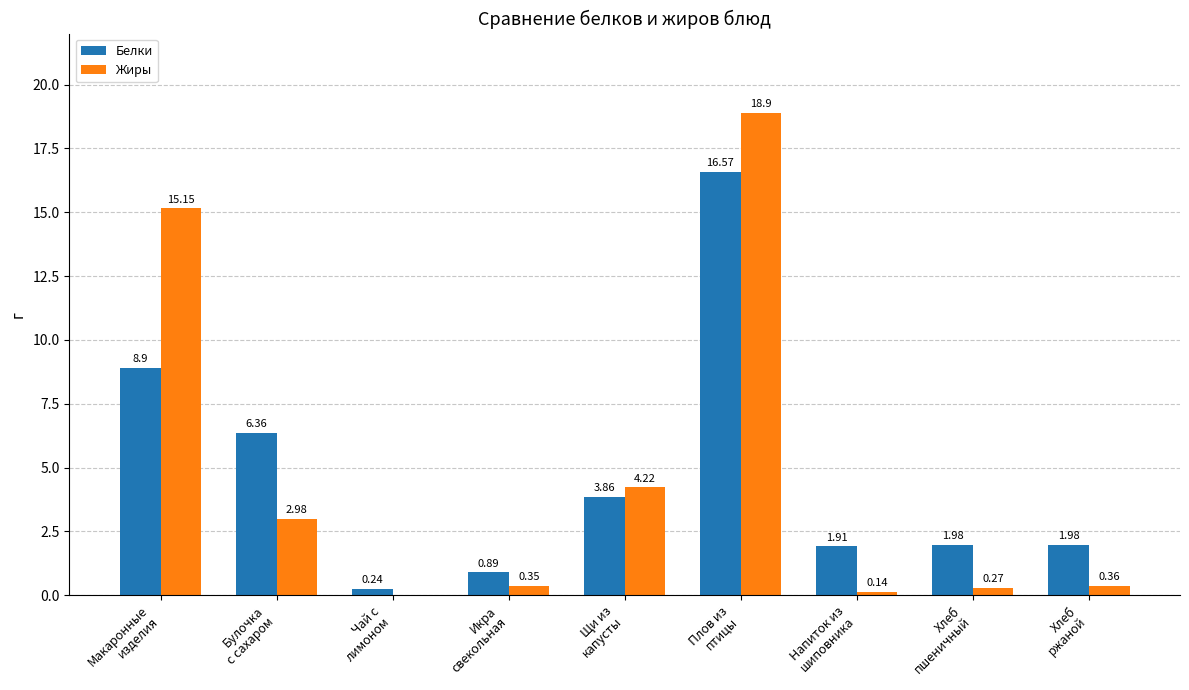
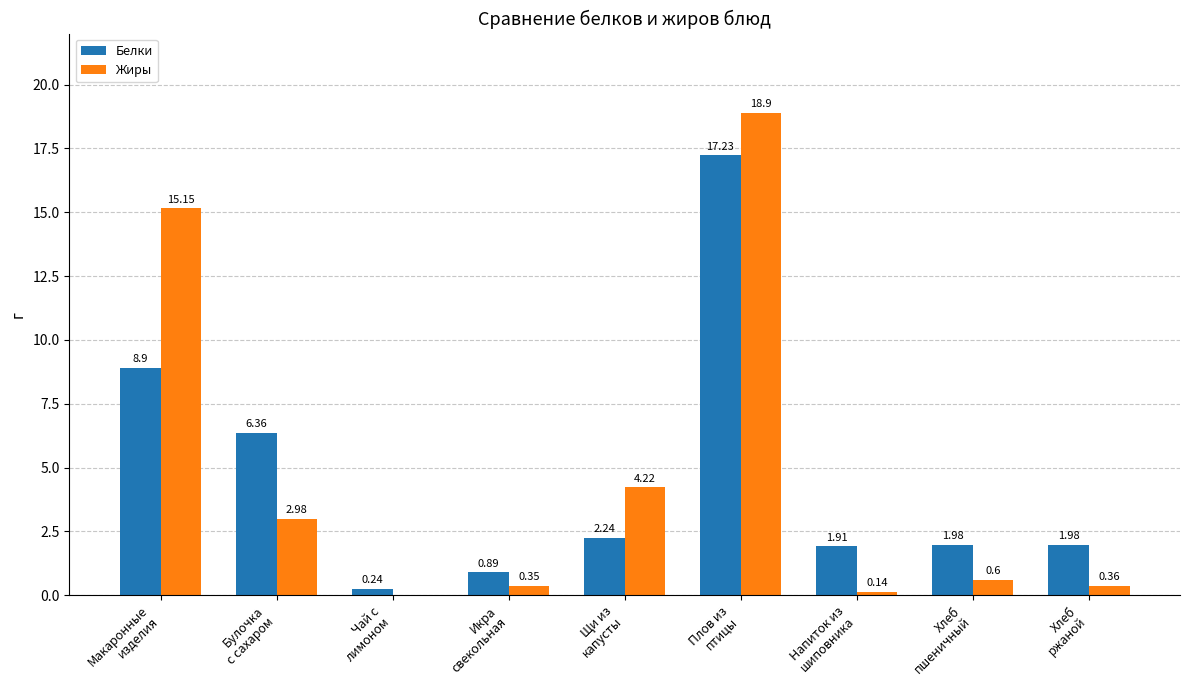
Белки, Щи из капусты: 3.86 -> 2.24
Белки, Плов из птицы: 16.57 -> 17.23
Жиры, Хлеб пшеничный: 0.27 -> 0.6
